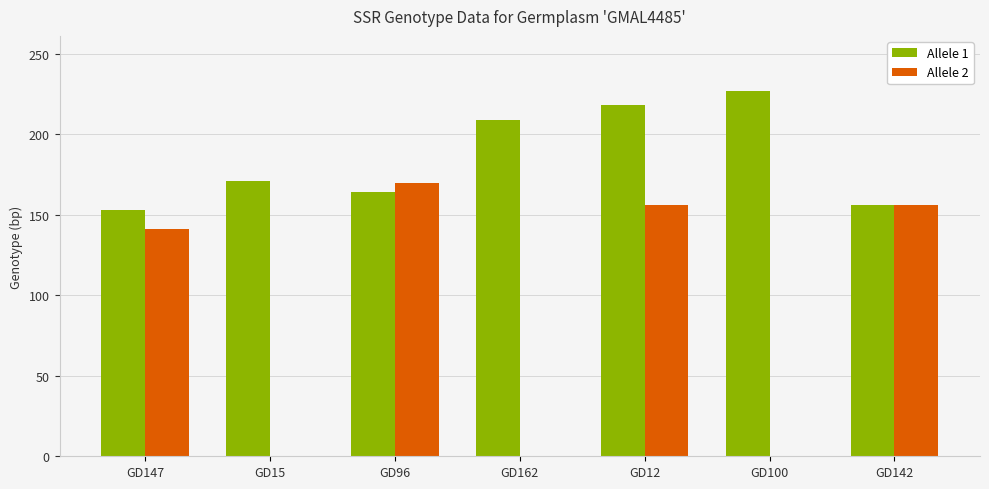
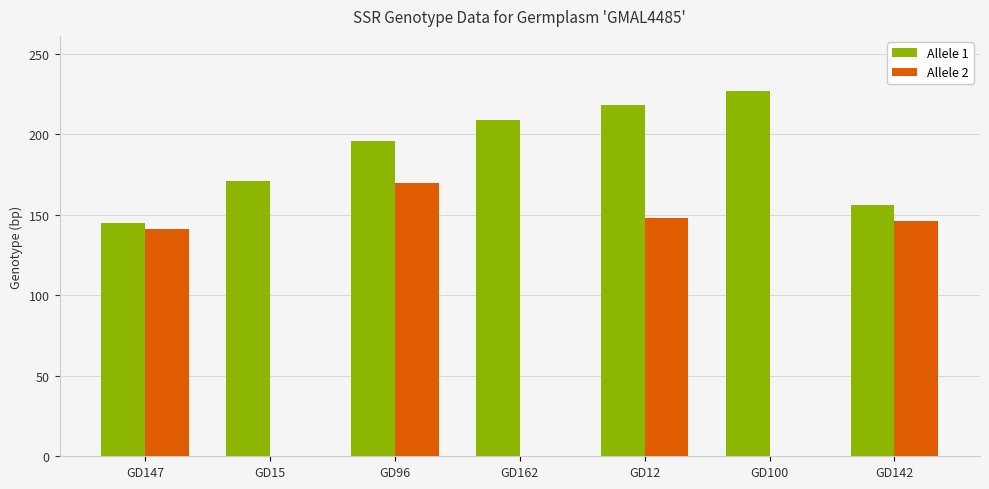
Allele 1, GD147: 153 -> 145
Allele 1, GD96: 164 -> 196
Allele 2, GD12: 156 -> 148
Allele 2, GD142: 156 -> 146
